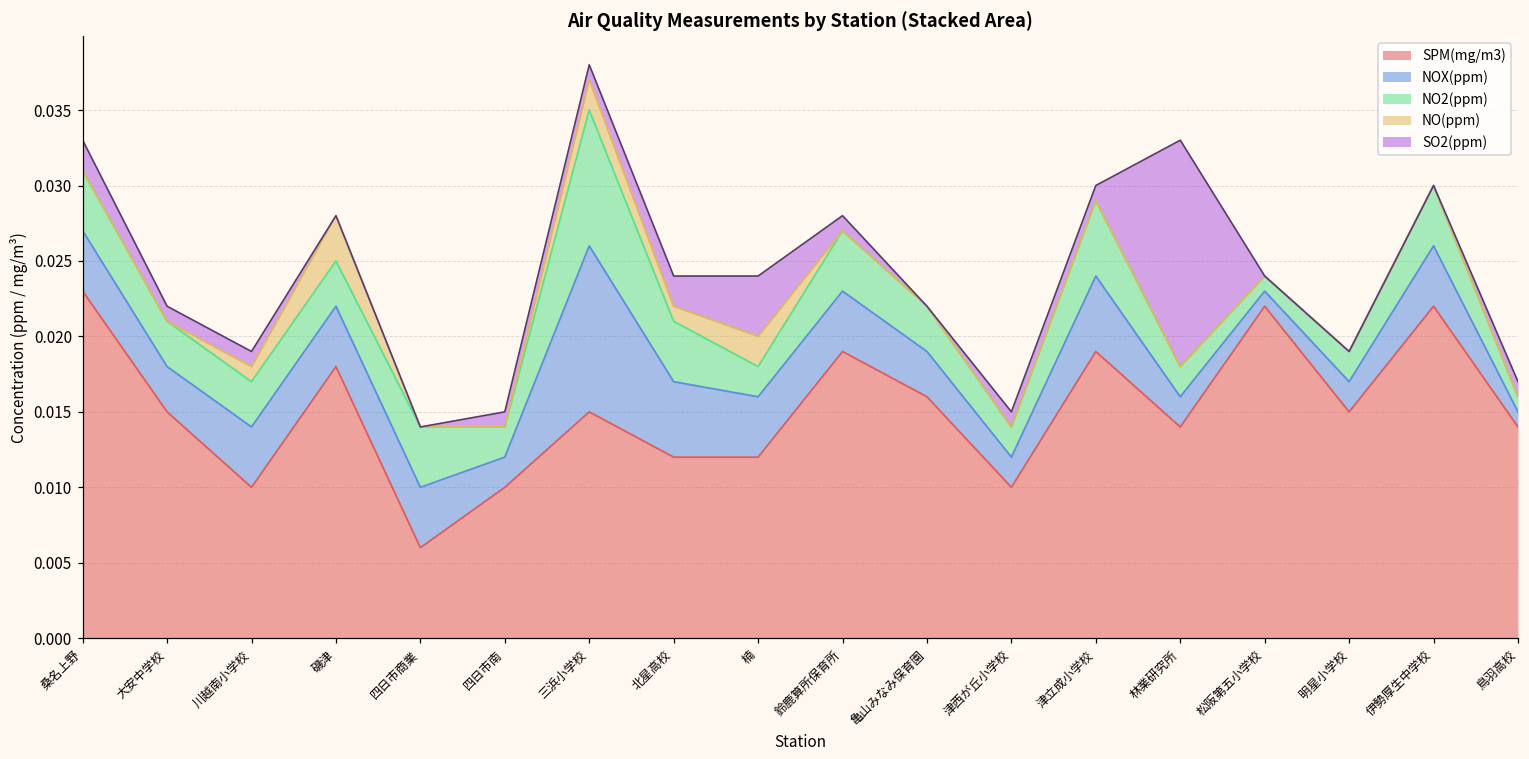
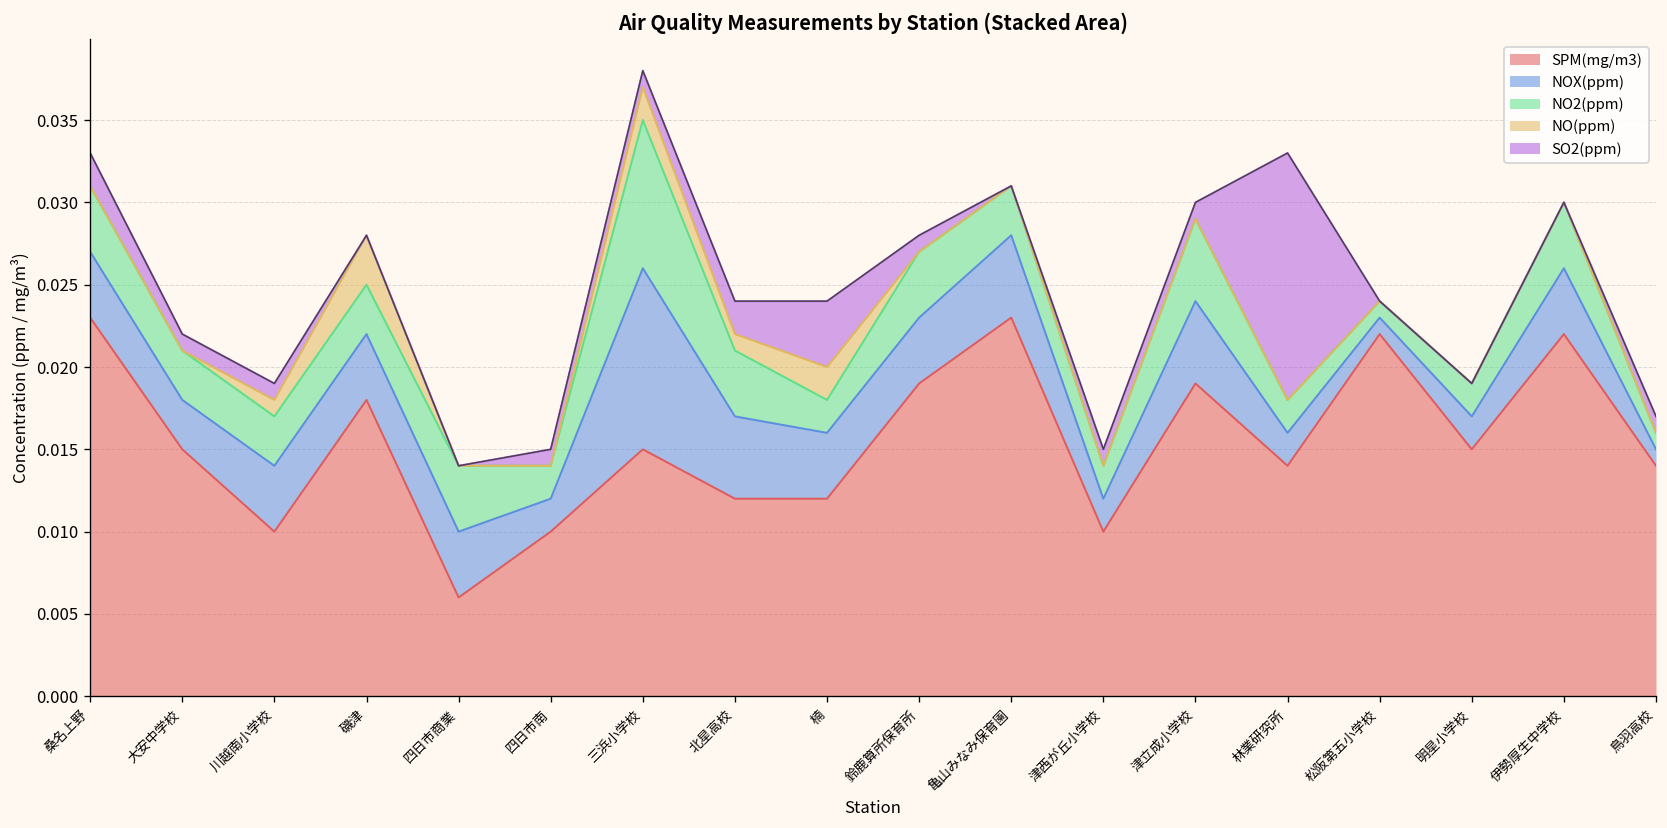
SPM(mg/m3), 亀山みなみ保育園: 0.016 -> 0.023
NOX(ppm), 亀山みなみ保育園: 0.003 -> 0.005
